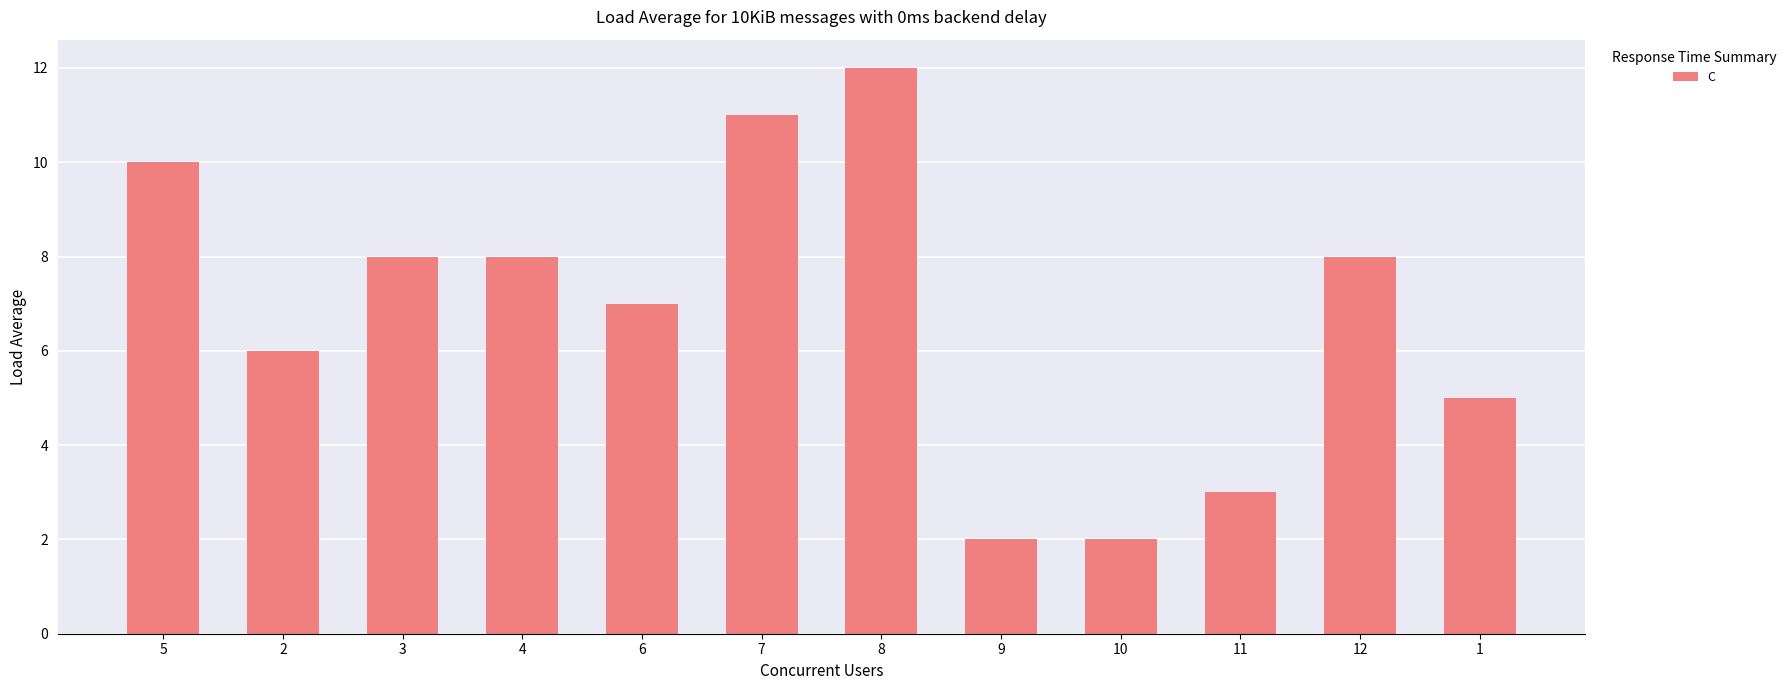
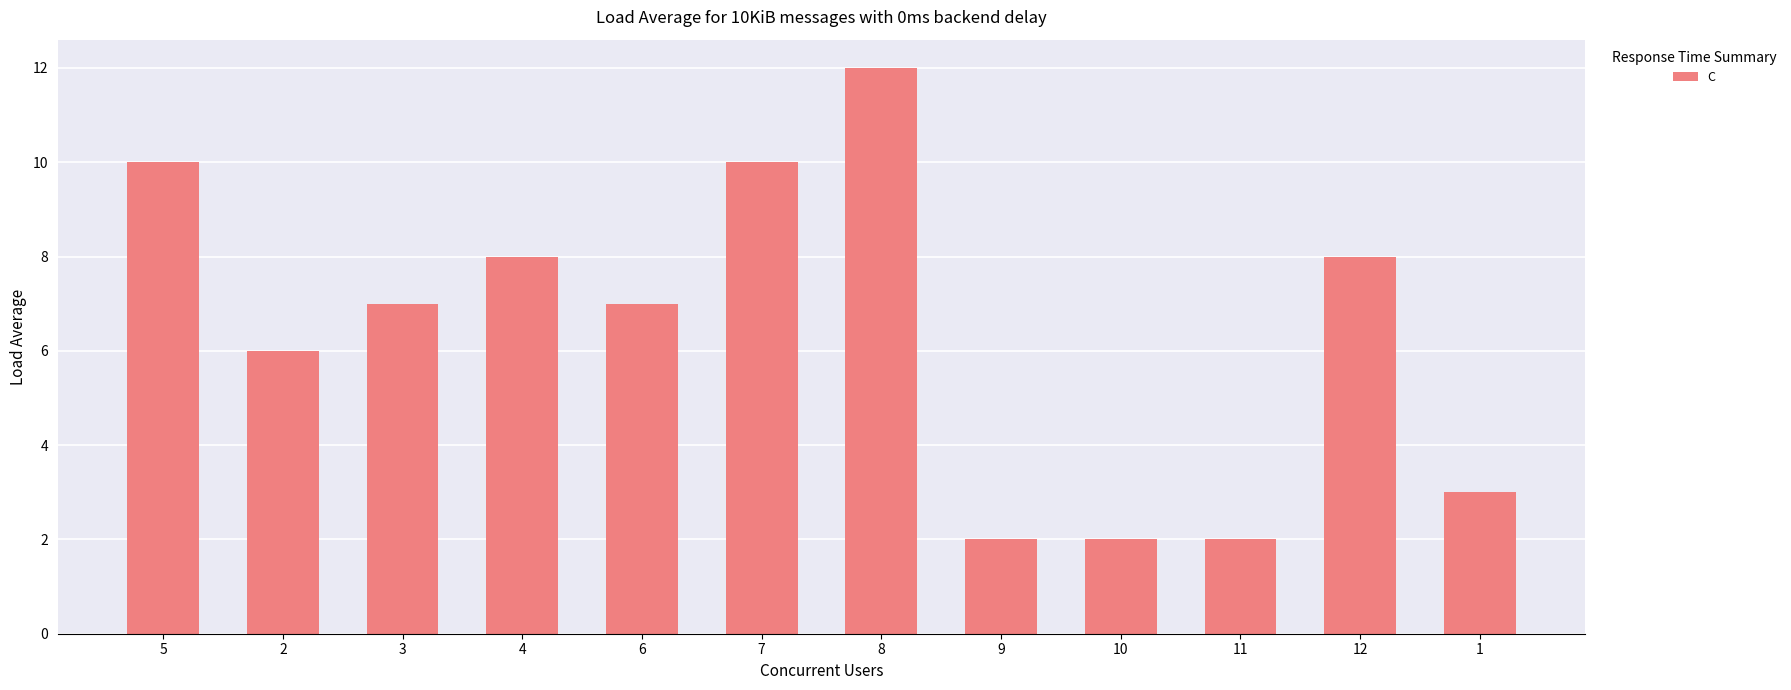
3: 8 -> 7
7: 11 -> 10
11: 3 -> 2
1: 5 -> 3
